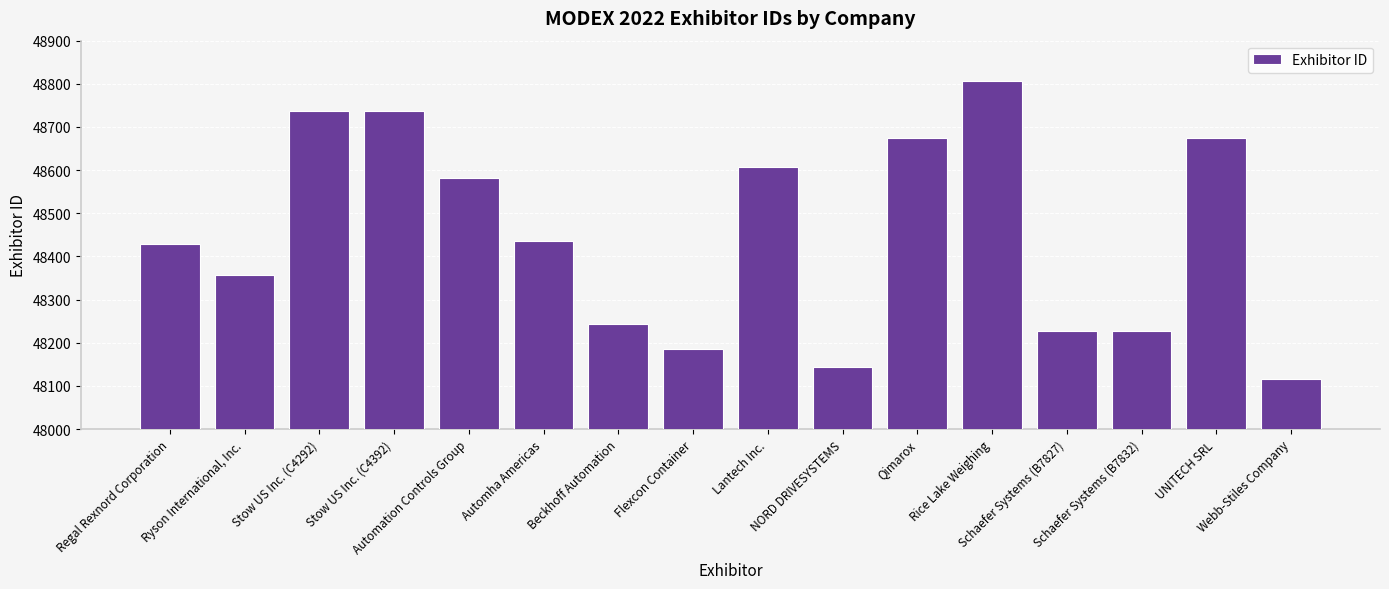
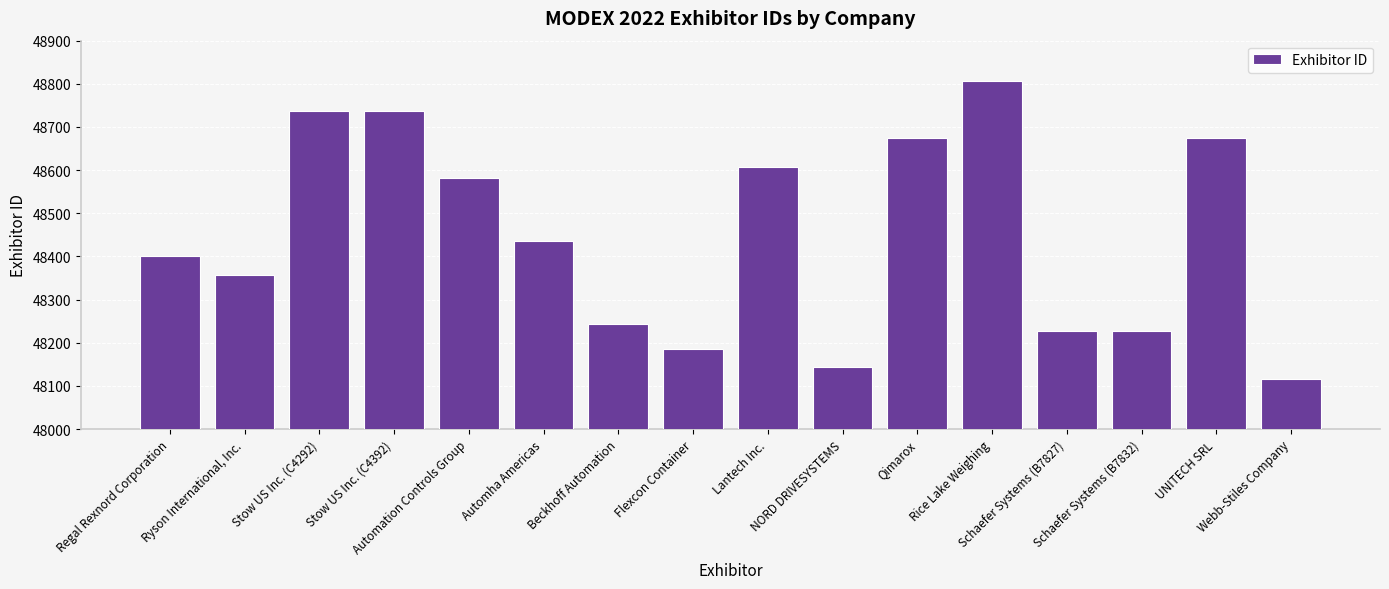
Regal Rexnord Corporation: 48430 -> 48400
